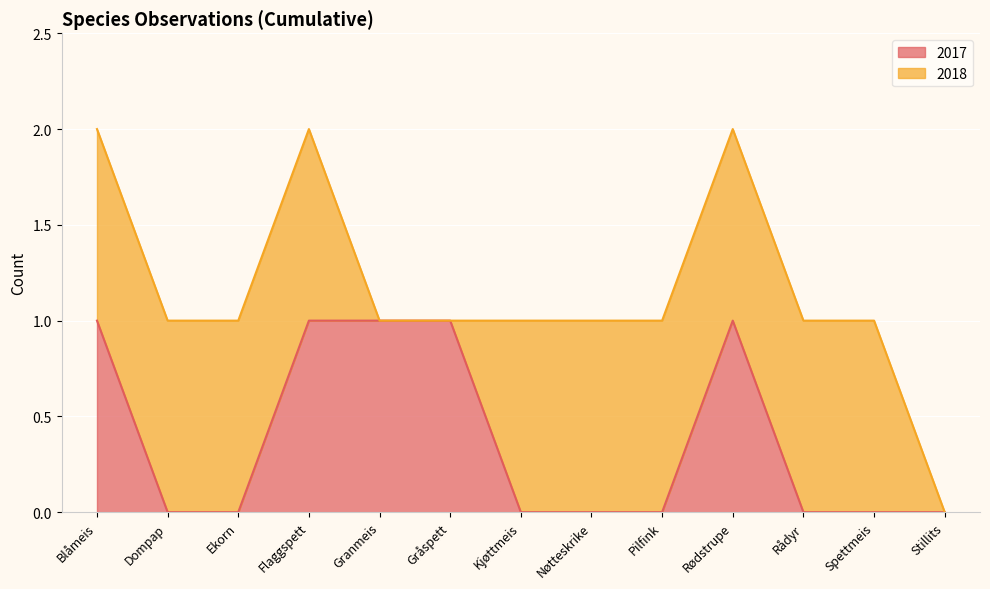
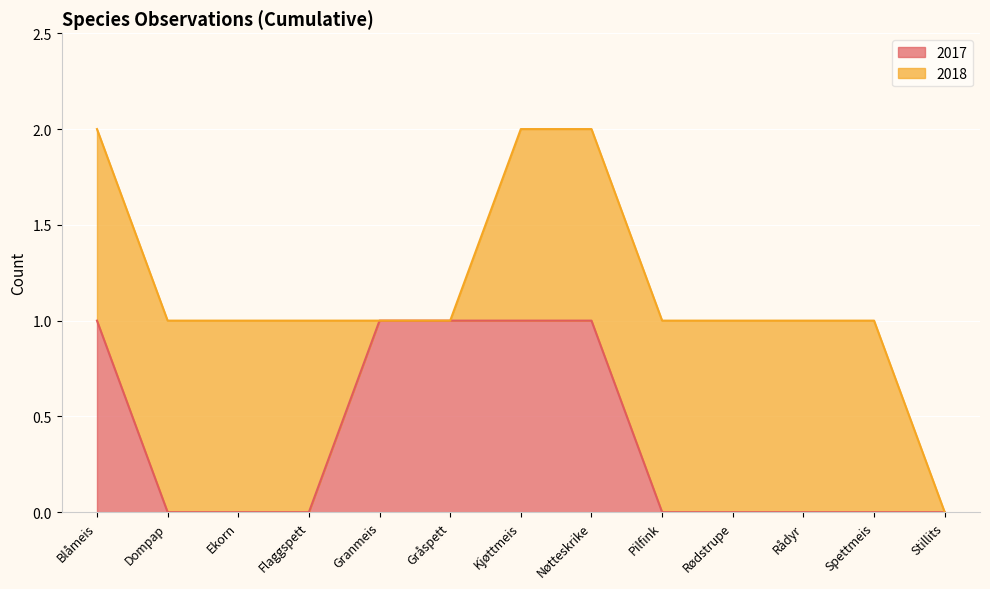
2017, Flaggspett: 1 -> 0
2017, Kjøttmeis: 0 -> 1
2017, Nøtteskrike: 0 -> 1
2017, Rødstrupe: 1 -> 0
